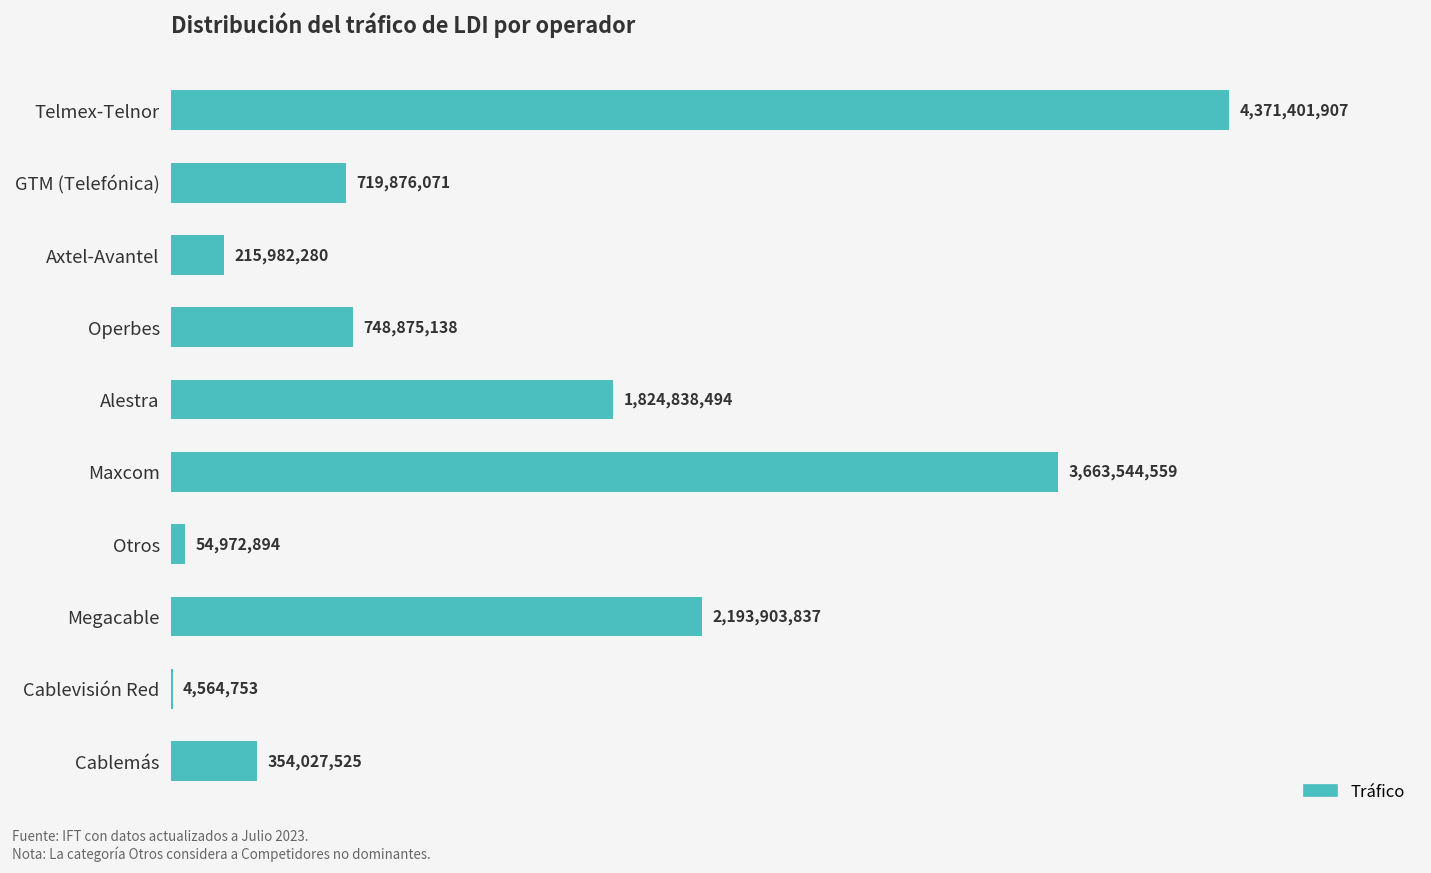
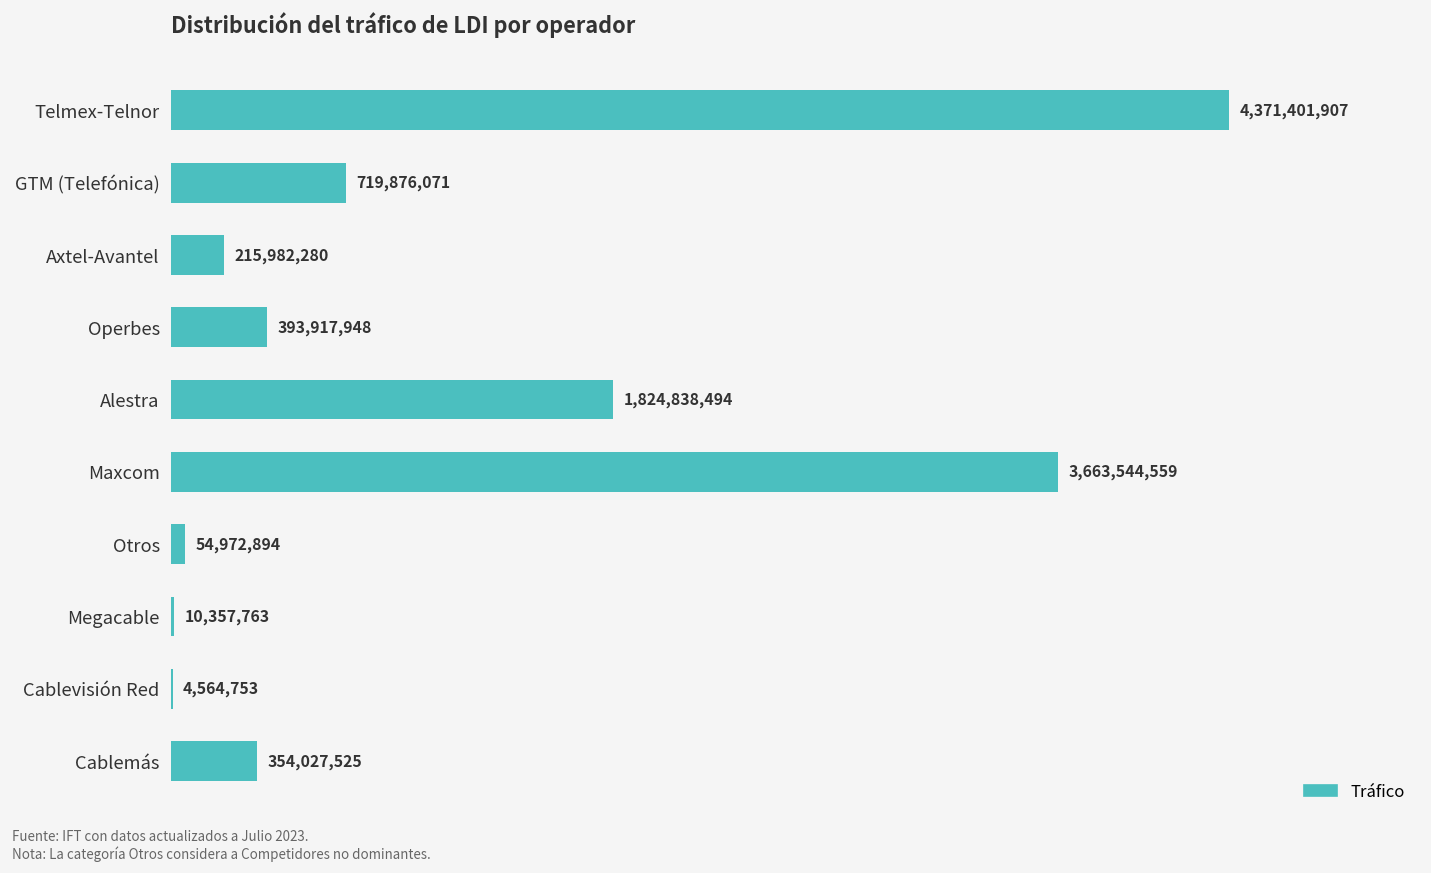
Operbes: 748,875,138 -> 393,917,948
Megacable: 2,193,903,837 -> 10,357,763
